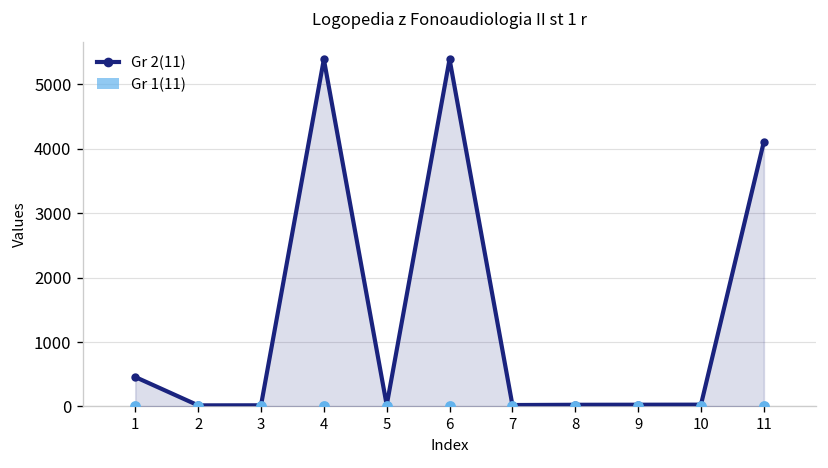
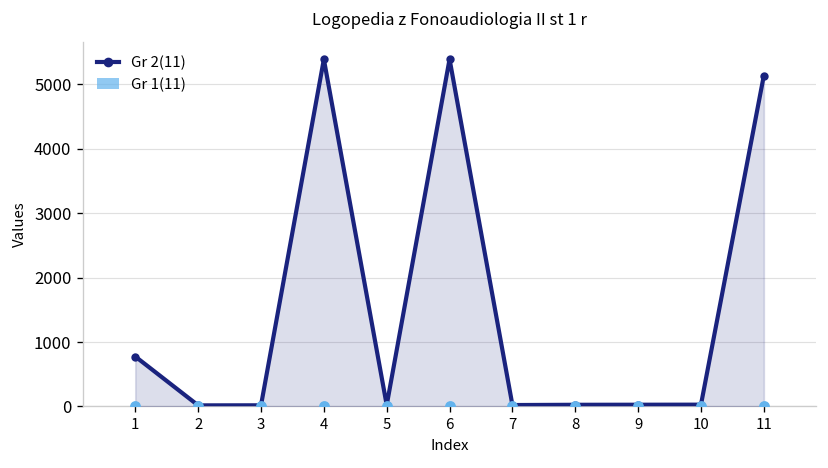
Gr 2(11), 1: 500 -> 800
Gr 2(11), 11: 4100 -> 5100
